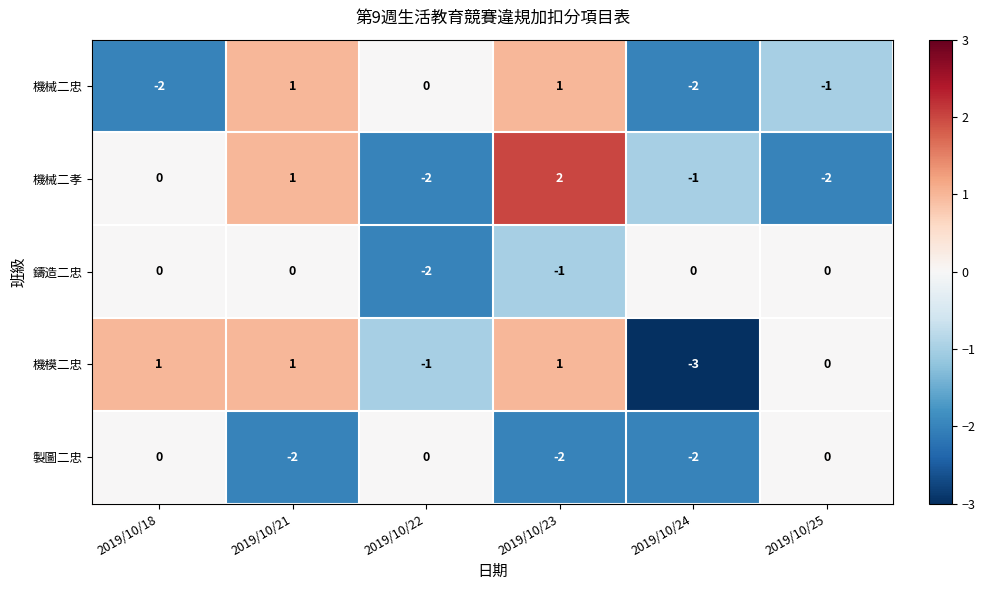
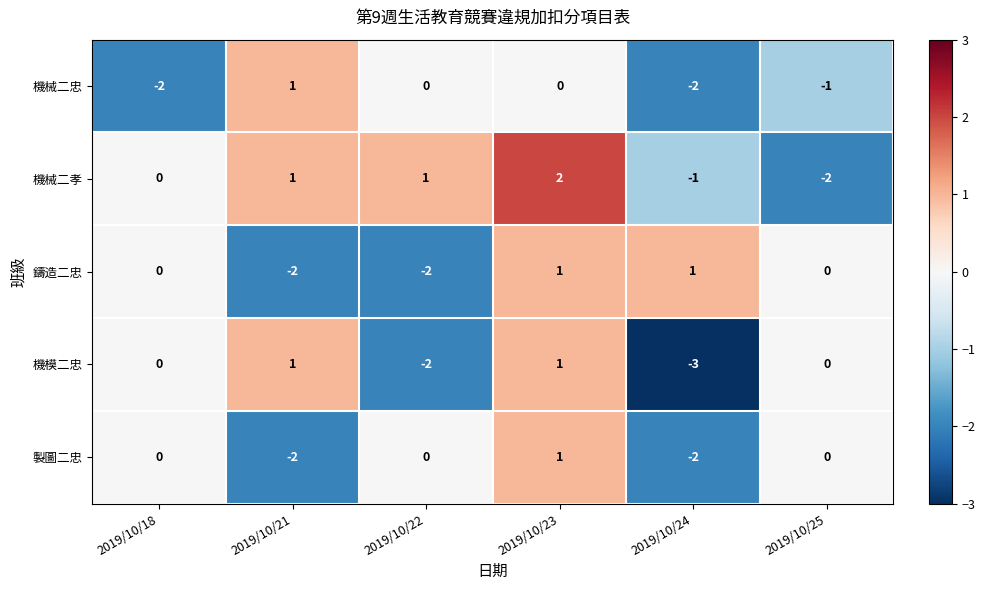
機械二忠, 2019/10/23: 1 -> 0
機械二孝, 2019/10/22: -2 -> 1
鑄造二忠, 2019/10/21: 0 -> -2
鑄造二忠, 2019/10/23: -1 -> 1
鑄造二忠, 2019/10/24: 0 -> 1
機模二忠, 2019/10/18: 1 -> 0
機模二忠, 2019/10/22: -1 -> -2
製圖二忠, 2019/10/23: -2 -> 1
